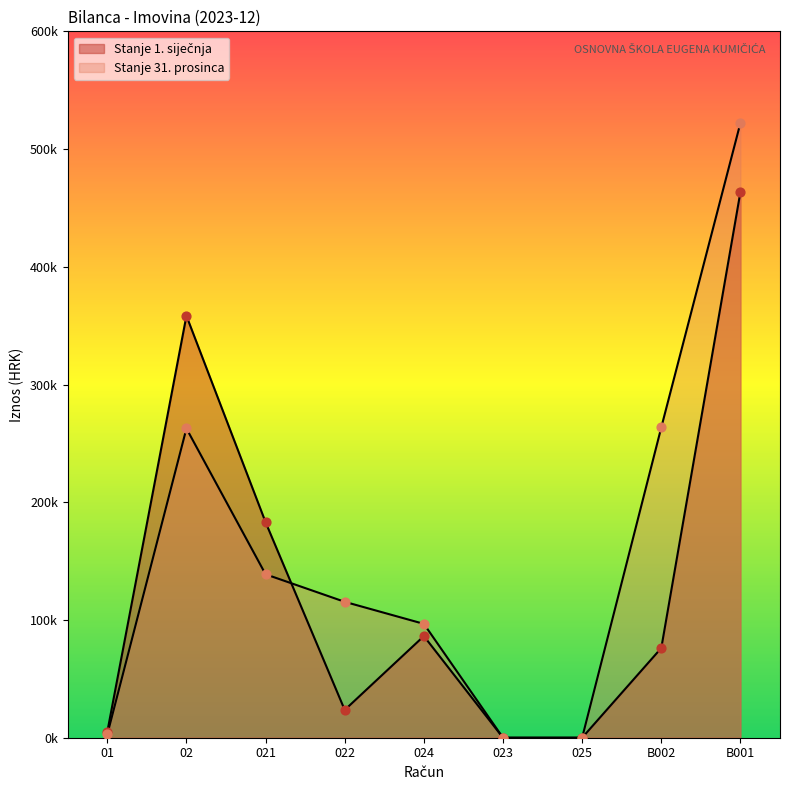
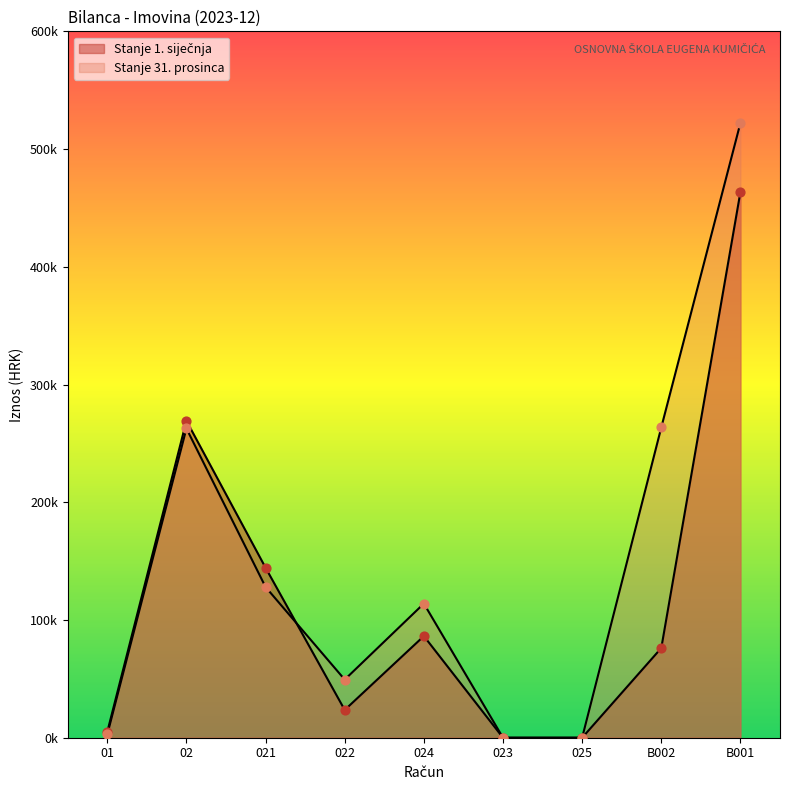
Stanje 1. siječnja, 02: 358000 -> 269000
Stanje 1. siječnja, 021: 183000 -> 144000
Stanje 31. prosinca, 021: 139000 -> 128000
Stanje 31. prosinca, 022: 115000 -> 49000
Stanje 31. prosinca, 024: 97000 -> 114000
